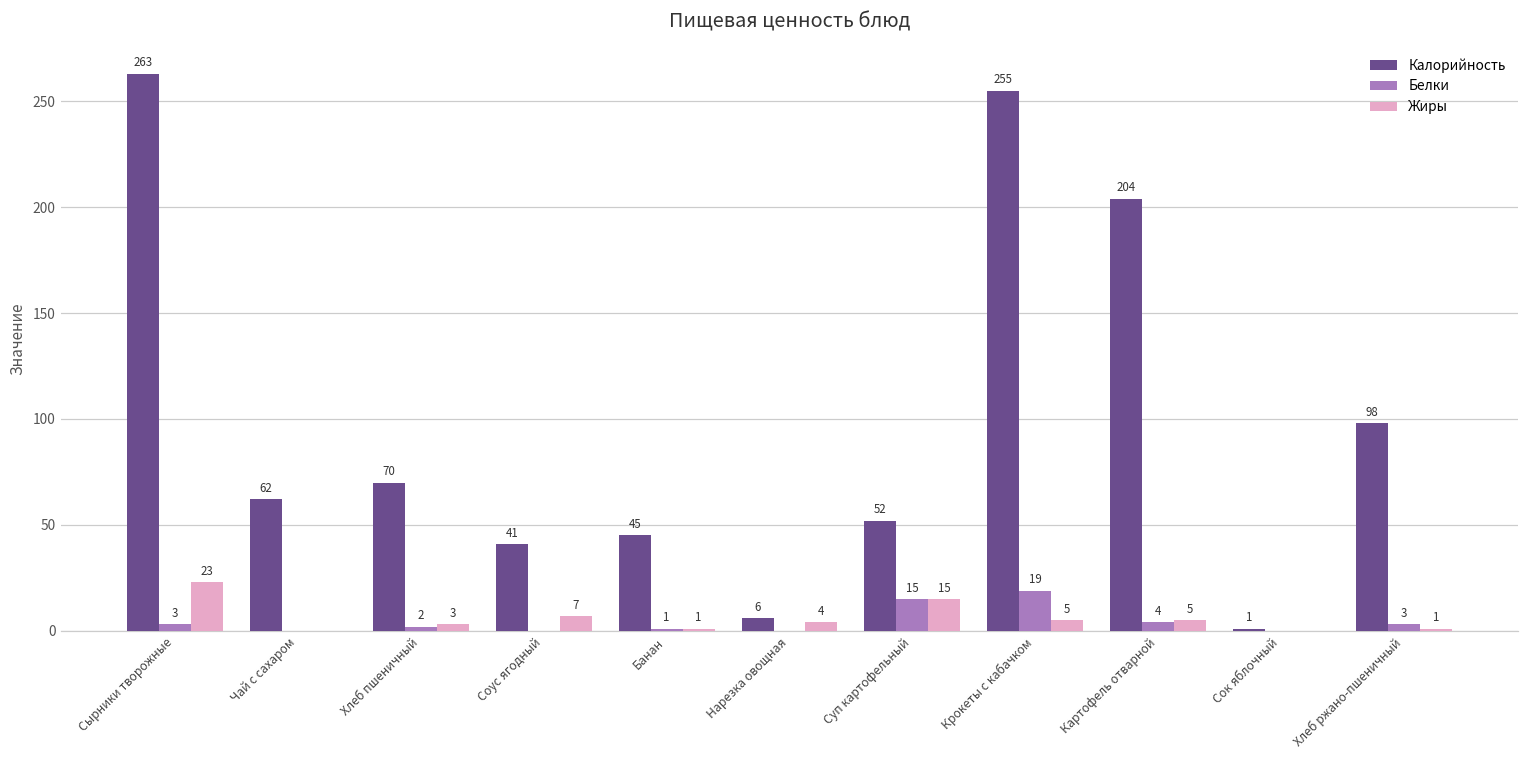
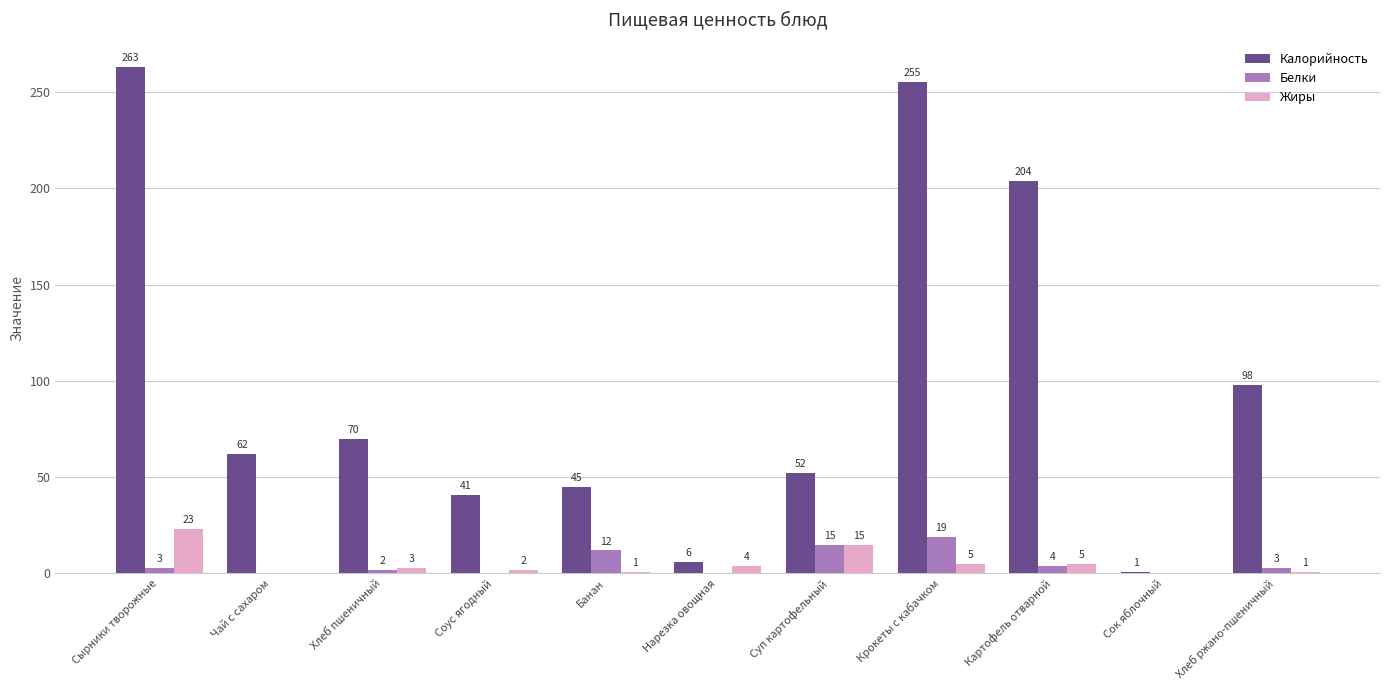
Жиры, Соус ягодный: 7 -> 2
Белки, Банан: 1 -> 12
